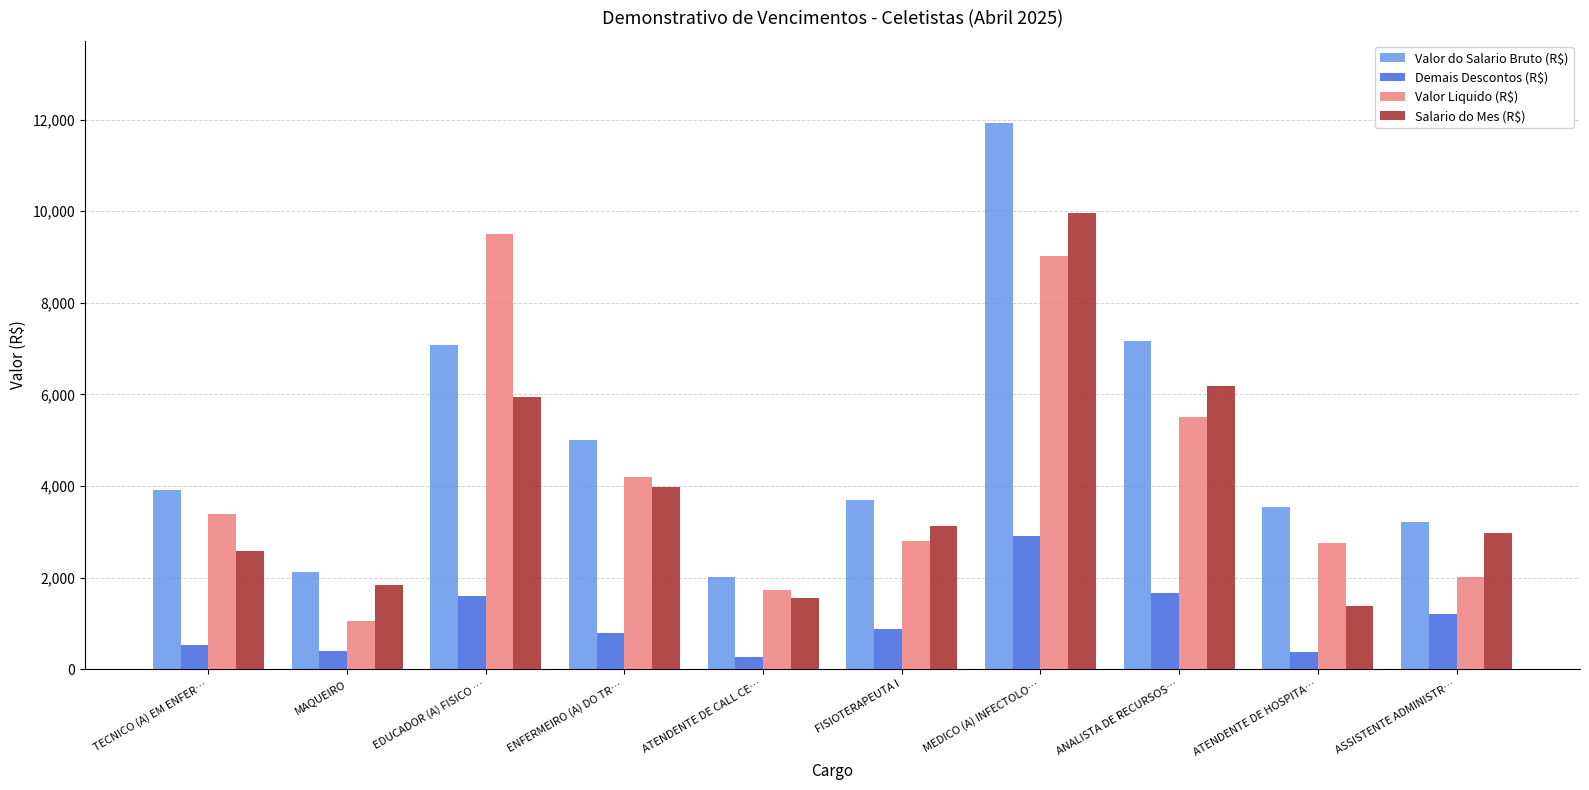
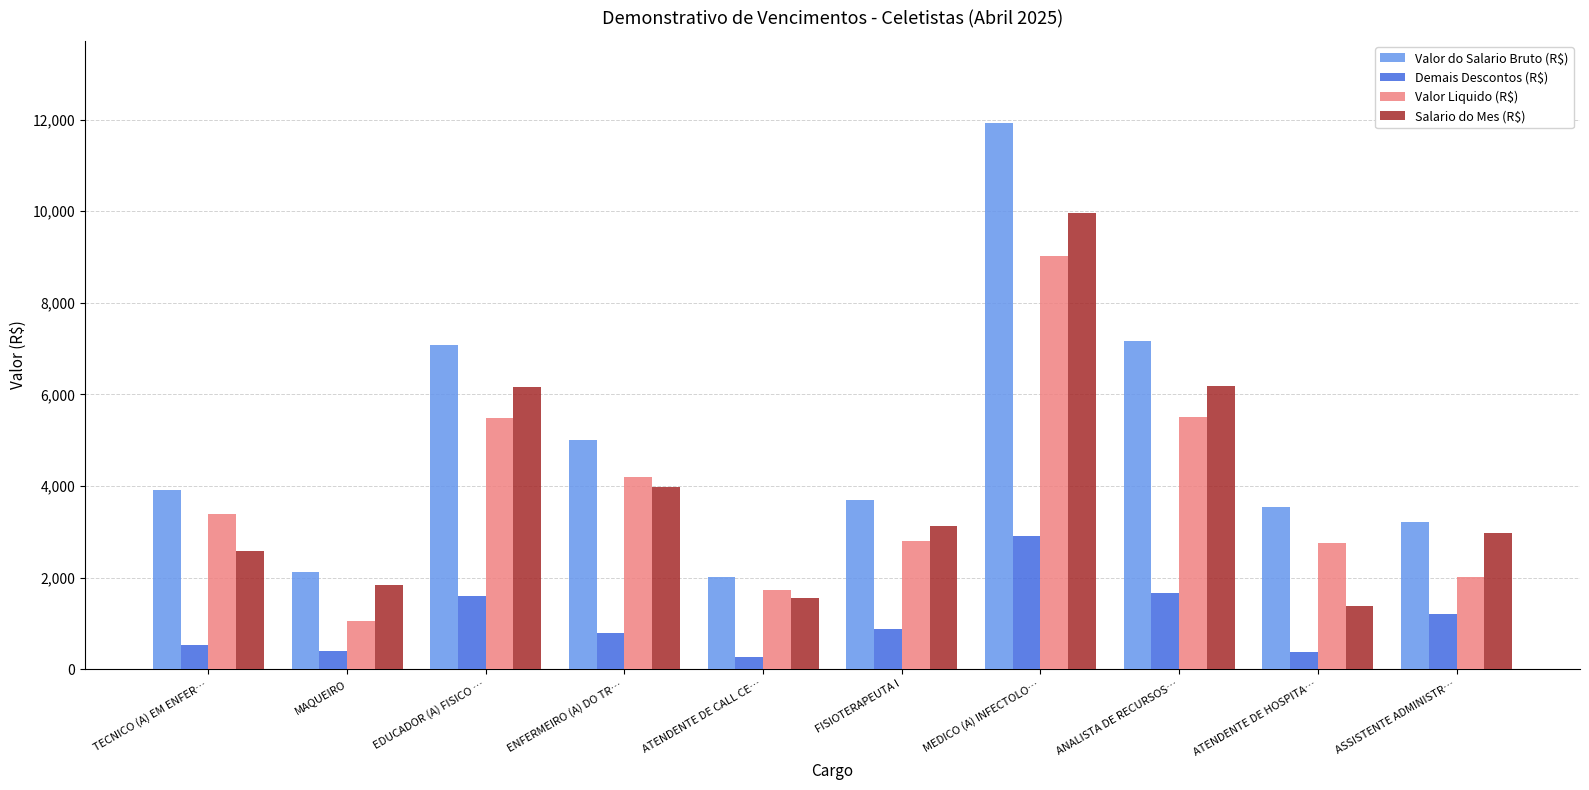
Valor Liquido (R$), EDUCADOR (A) FISICO …: 9,500 -> 5,500
Salario do Mes (R$), EDUCADOR (A) FISICO …: 5,900 -> 6,200
